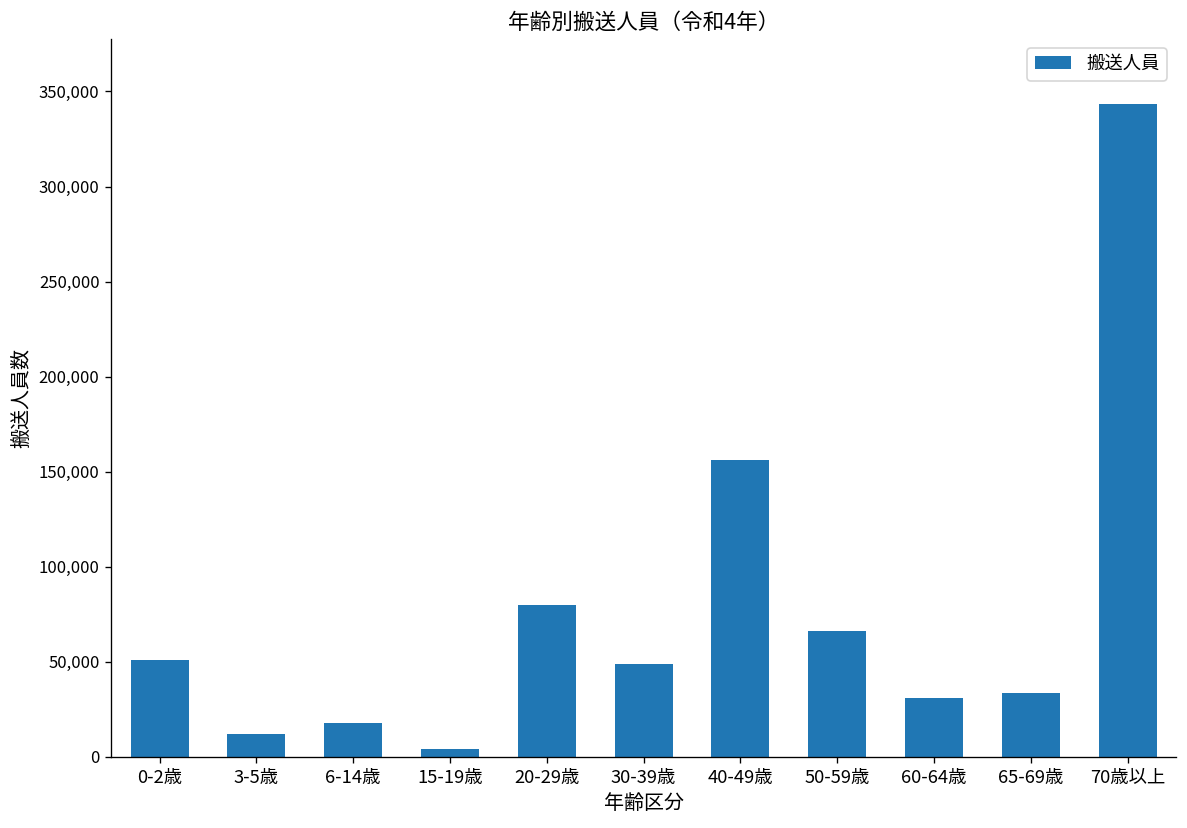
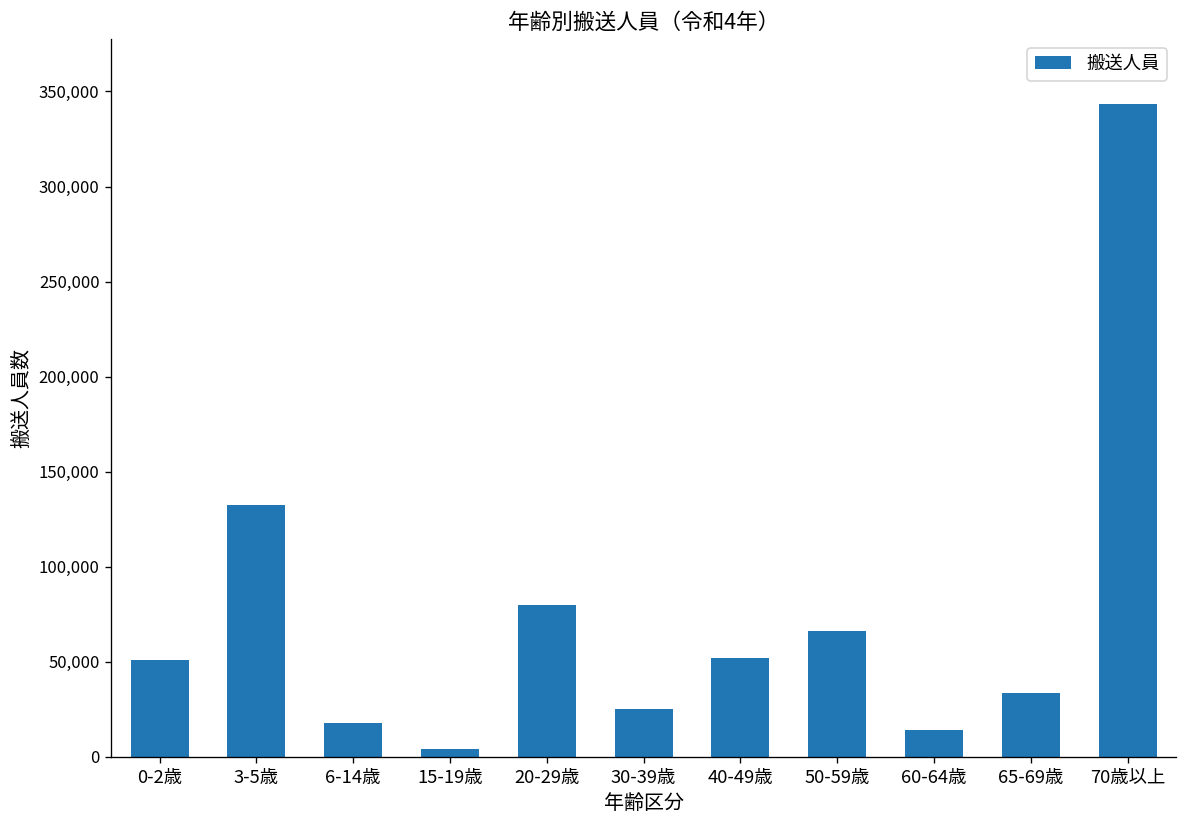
3-5歳: 12,000 -> 132,000
30-39歳: 49,000 -> 25,000
40-49歳: 156,000 -> 52,000
60-64歳: 31,000 -> 14,000
